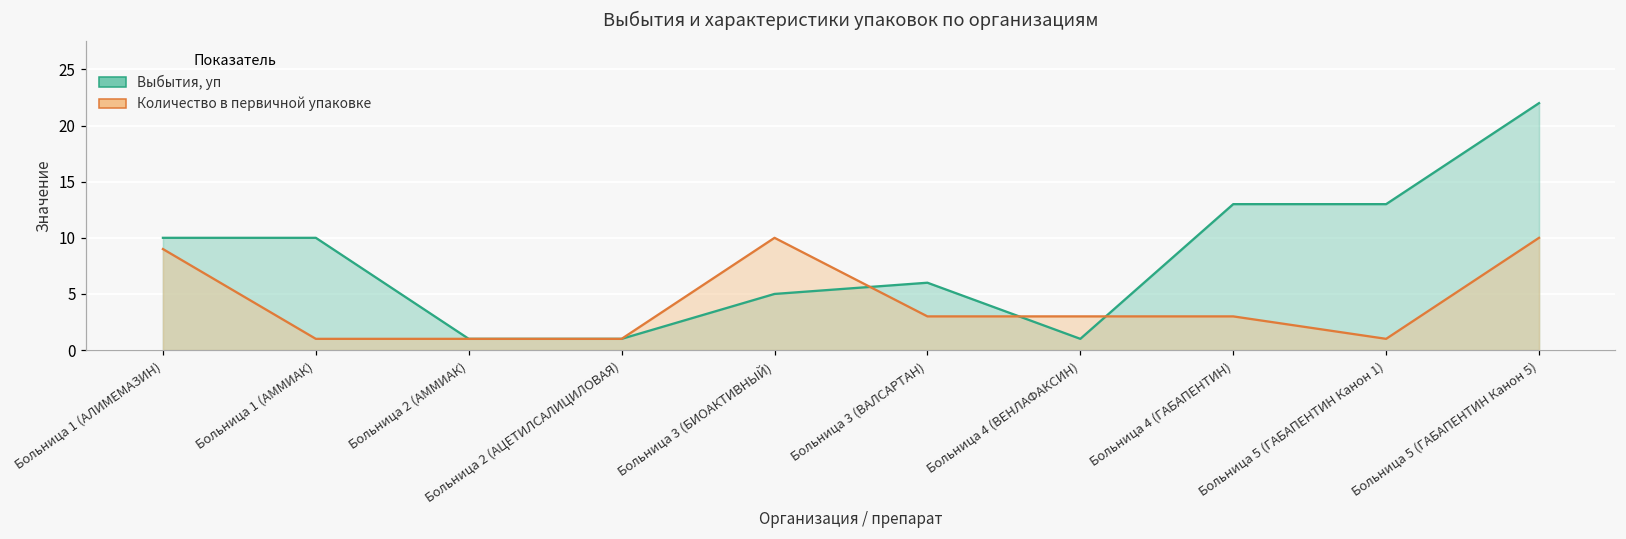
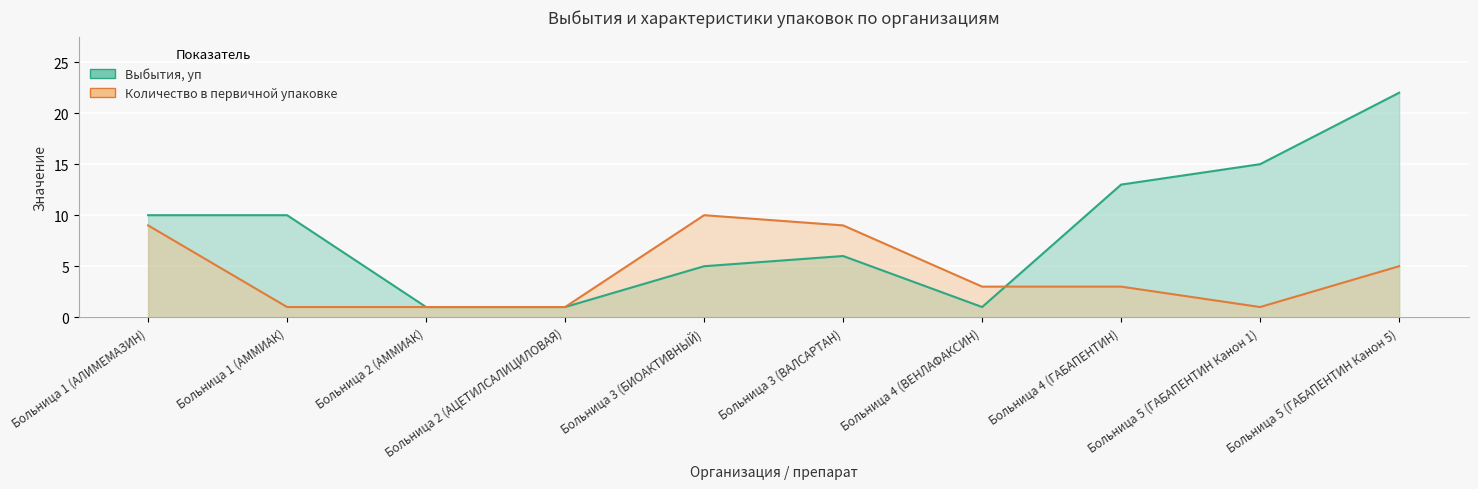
Количество в первичной упаковке, Больница 3 (ВАЛСАРТАН): 3 -> 9
Выбытия, уп, Больница 5 (ГАБАПЕНТИН Канон 1): 13 -> 15
Количество в первичной упаковке, Больница 5 (ГАБАПЕНТИН Канон 5): 10 -> 5
